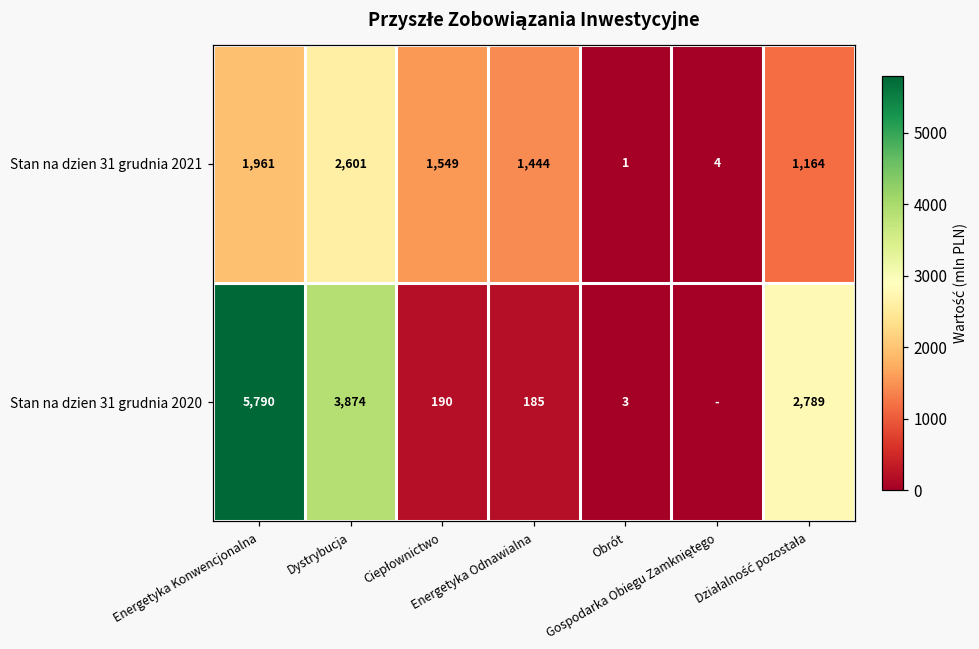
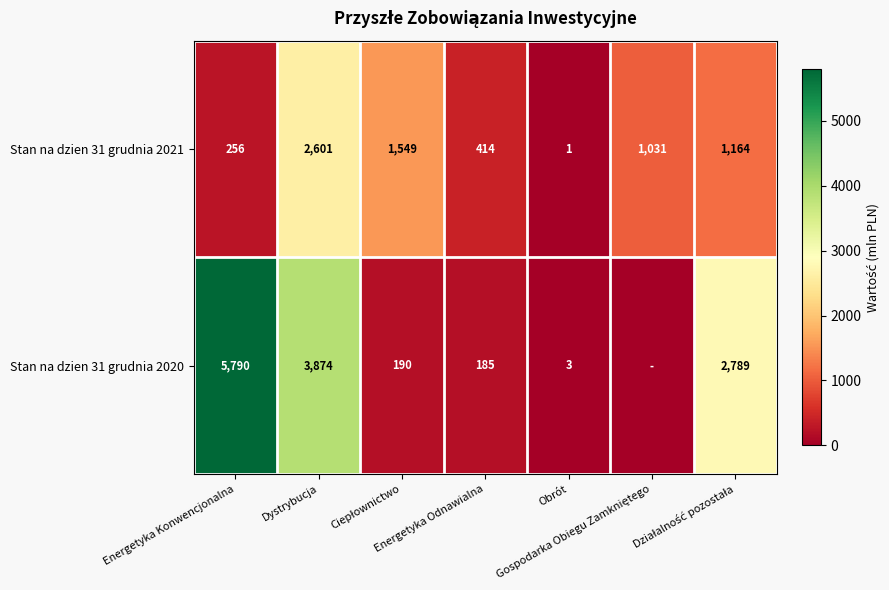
Stan na dzien 31 grudnia 2021, Energetyka Konwencjonalna: 1,961 -> 256
Stan na dzien 31 grudnia 2021, Energetyka Odnawialna: 1,444 -> 414
Stan na dzien 31 grudnia 2021, Gospodarka Obiegu Zamkniętego: 4 -> 1,031
